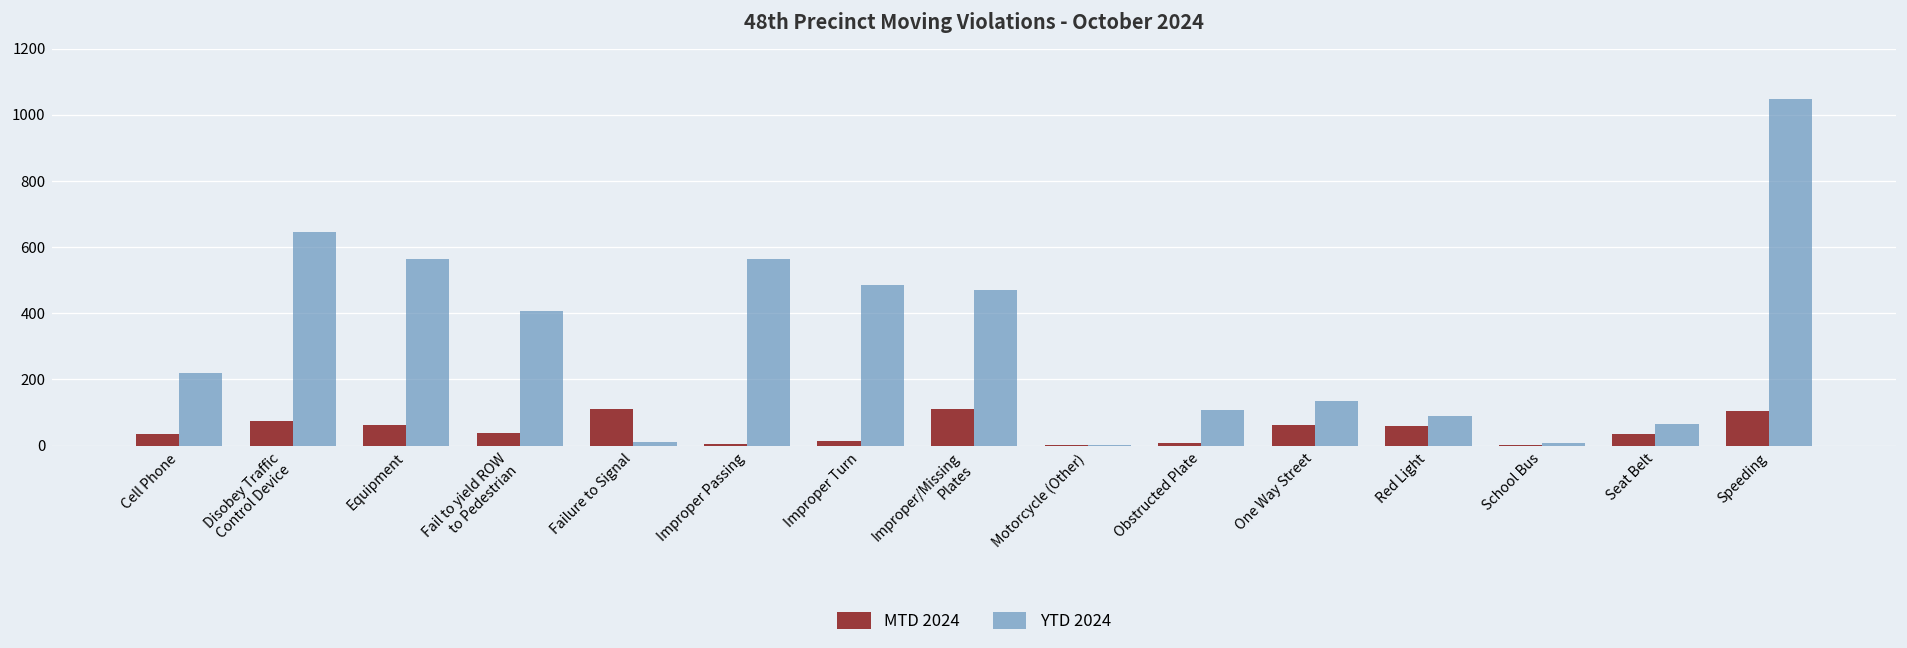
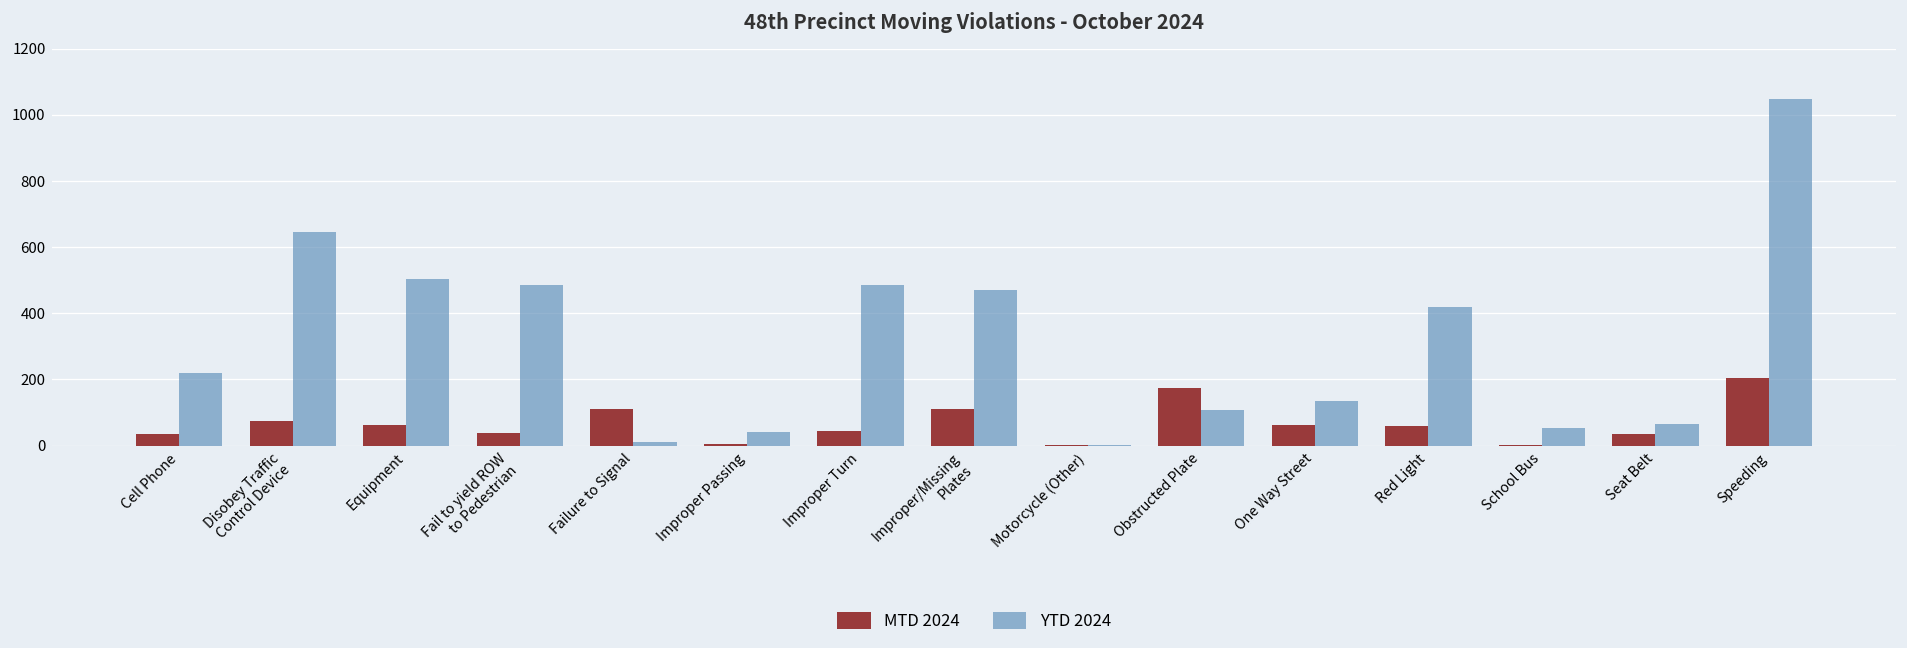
YTD 2024, Equipment: 560 -> 500
YTD 2024, Fail to yield ROW to Pedestrian: 410 -> 490
YTD 2024, Improper Passing: 560 -> 40
MTD 2024, Improper Turn: 20 -> 50
MTD 2024, Obstructed Plate: 10 -> 170
YTD 2024, Red Light: 90 -> 420
YTD 2024, School Bus: 10 -> 50
MTD 2024, Speeding: 110 -> 200
